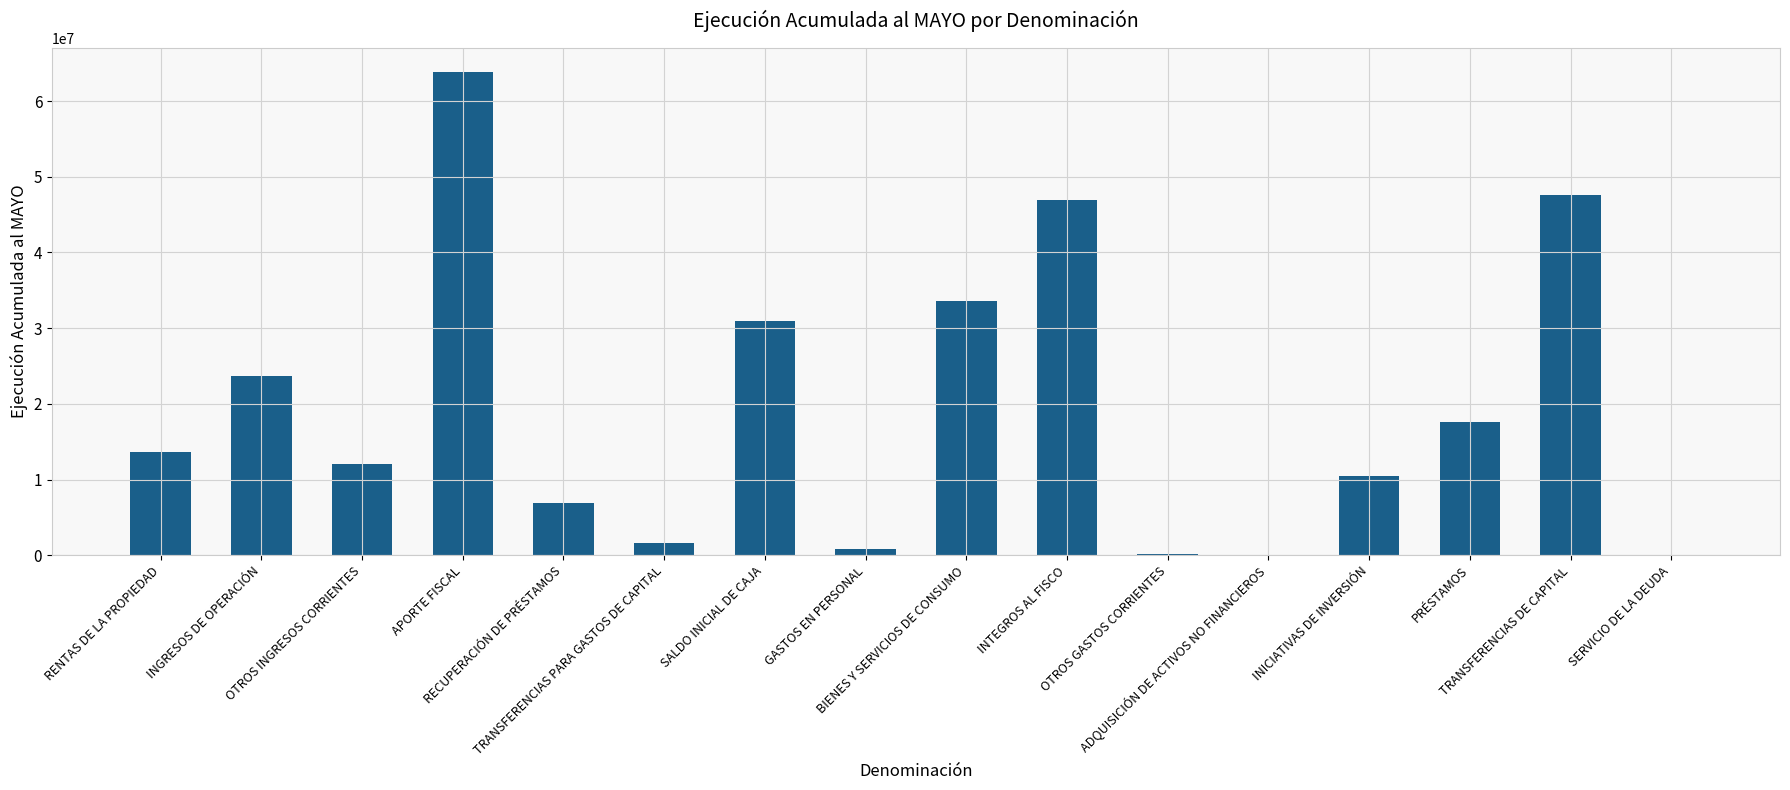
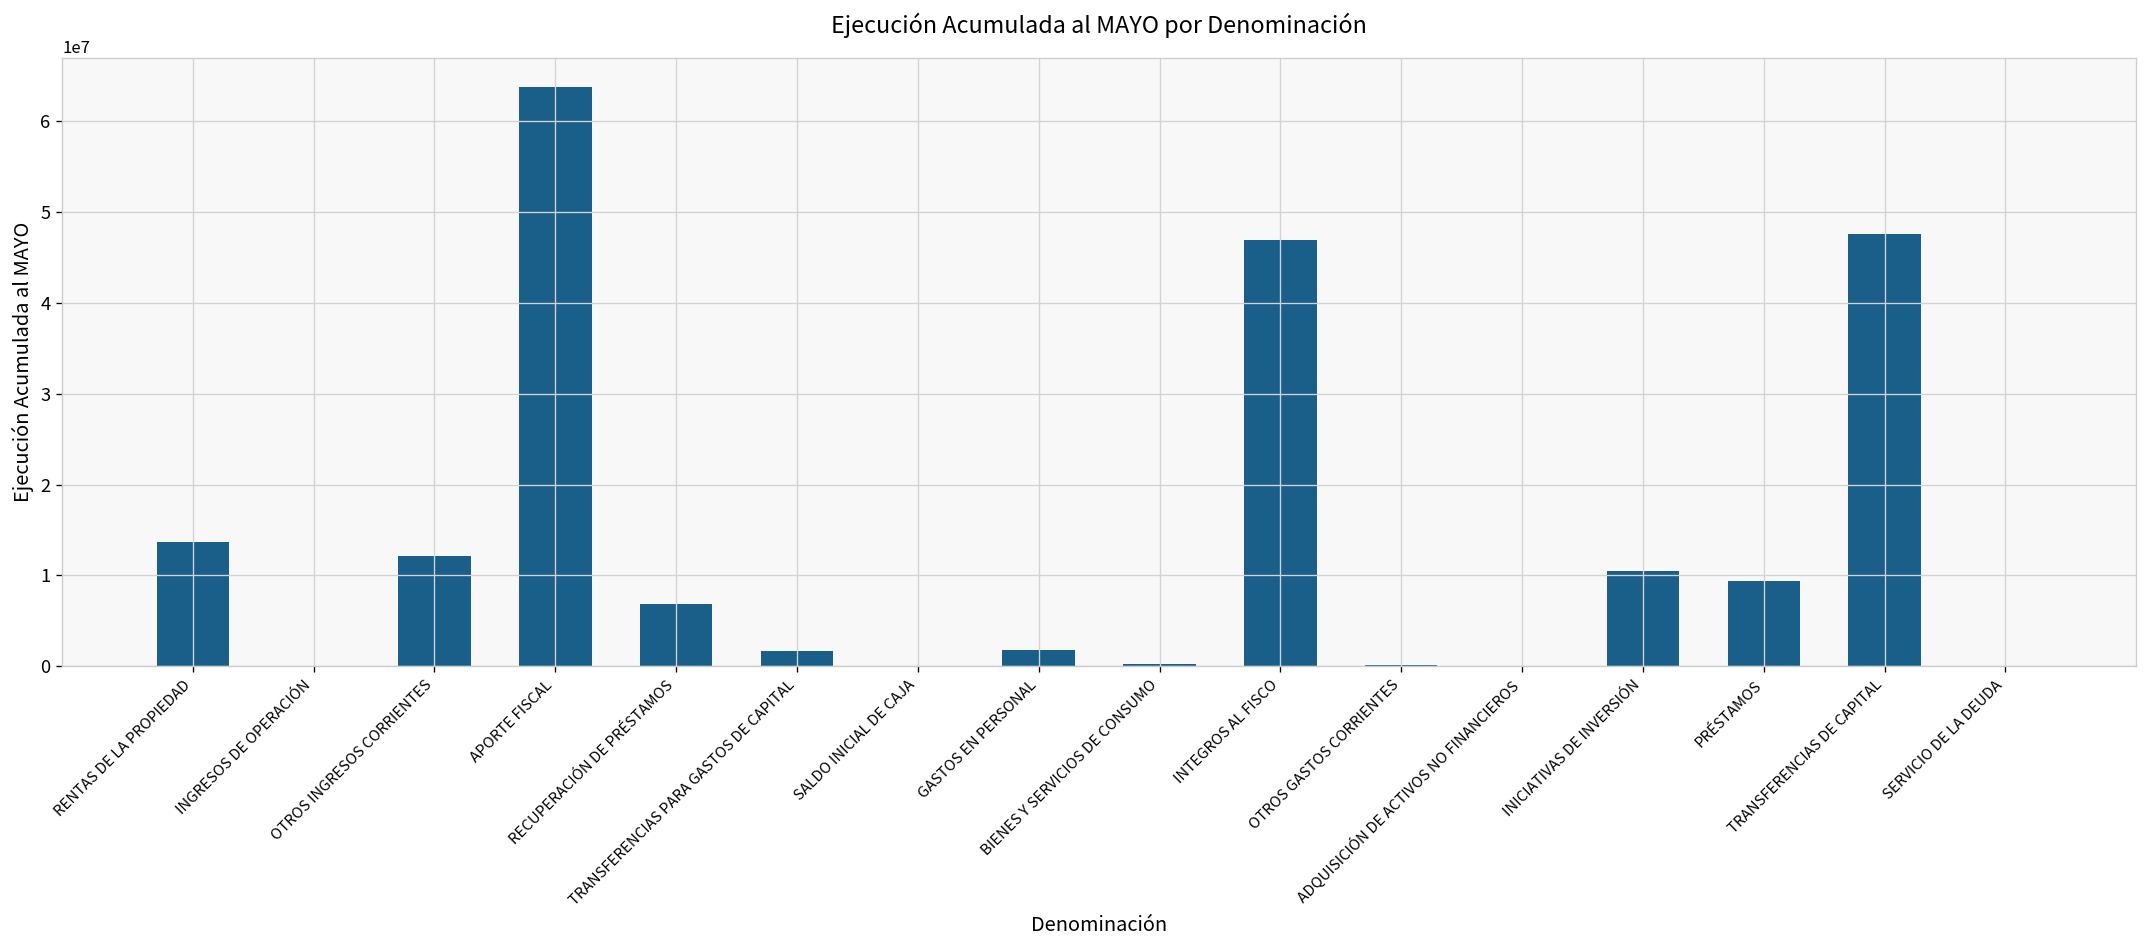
INGRESOS DE OPERACIÓN: 24000000 -> 0
SALDO INICIAL DE CAJA: 31000000 -> 0
GASTOS EN PERSONAL: 1000000 -> 2000000
BIENES Y SERVICIOS DE CONSUMO: 34000000 -> 0
PRÉSTAMOS: 18000000 -> 9000000
